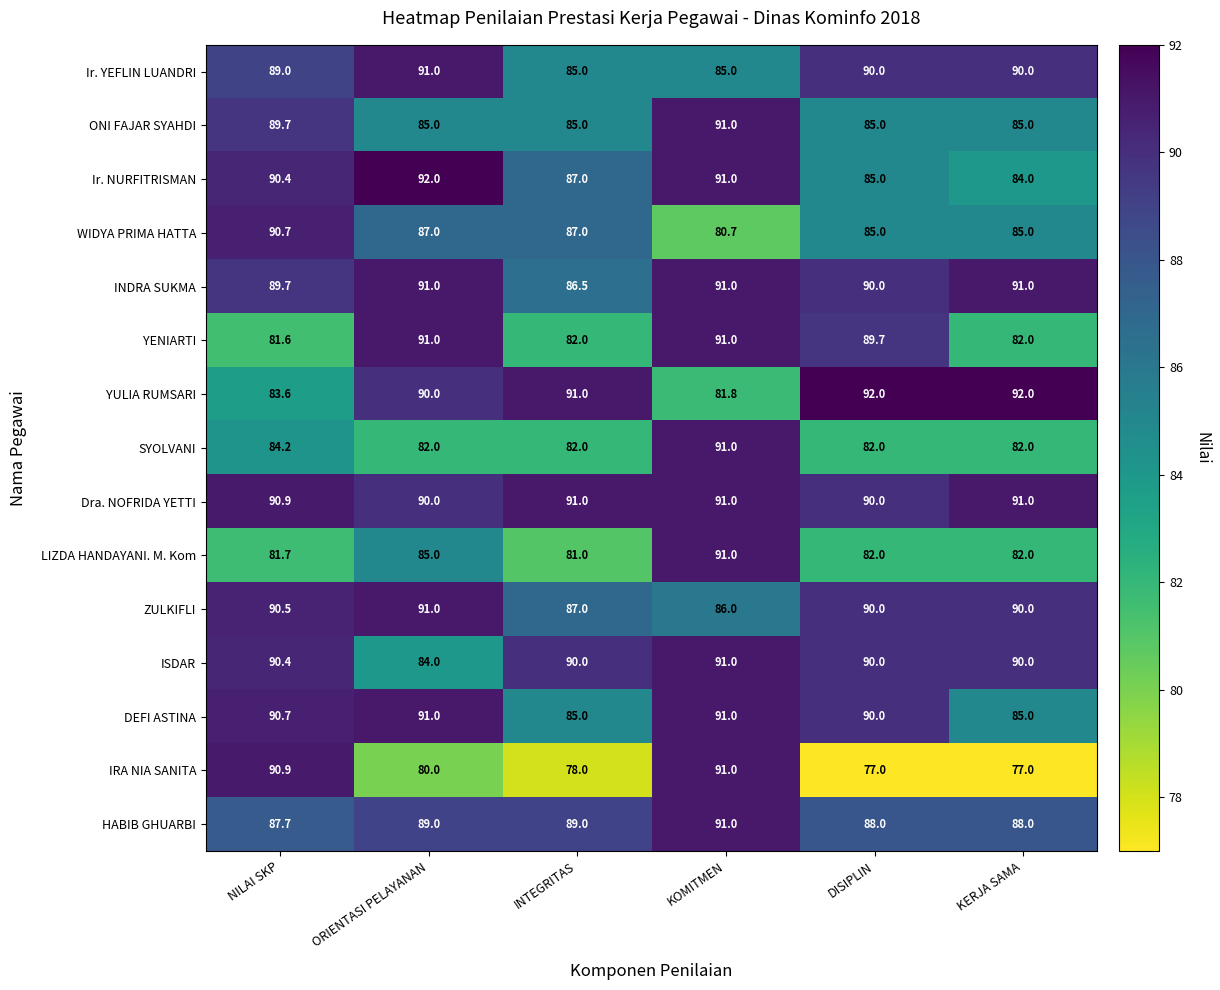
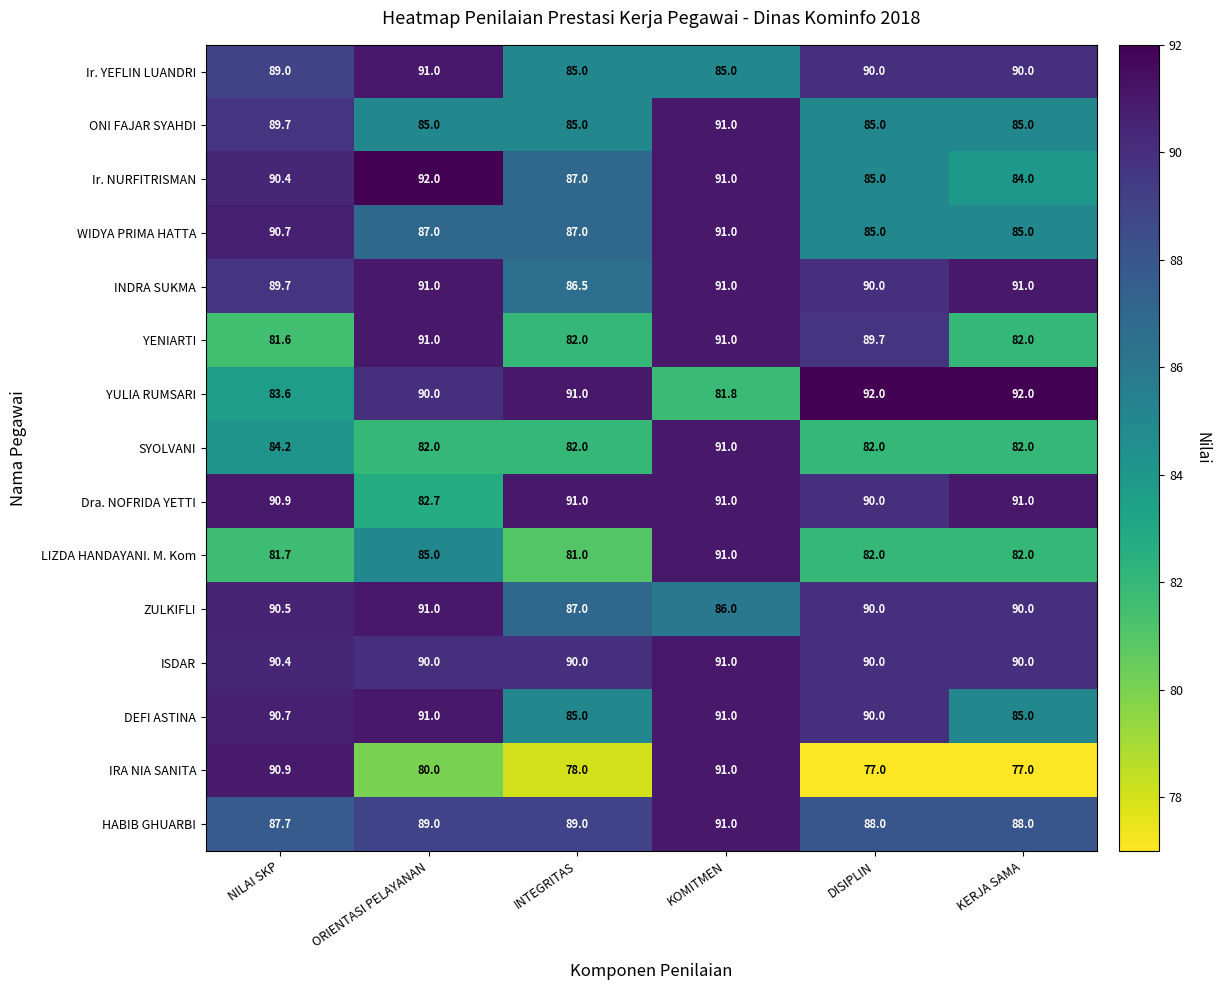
WIDYA PRIMA HATTA, KOMITMEN: 80.7 -> 91.0
Dra. NOFRIDA YETTI, ORIENTASI PELAYANAN: 90.0 -> 82.7
ISDAR, ORIENTASI PELAYANAN: 84.0 -> 90.0
